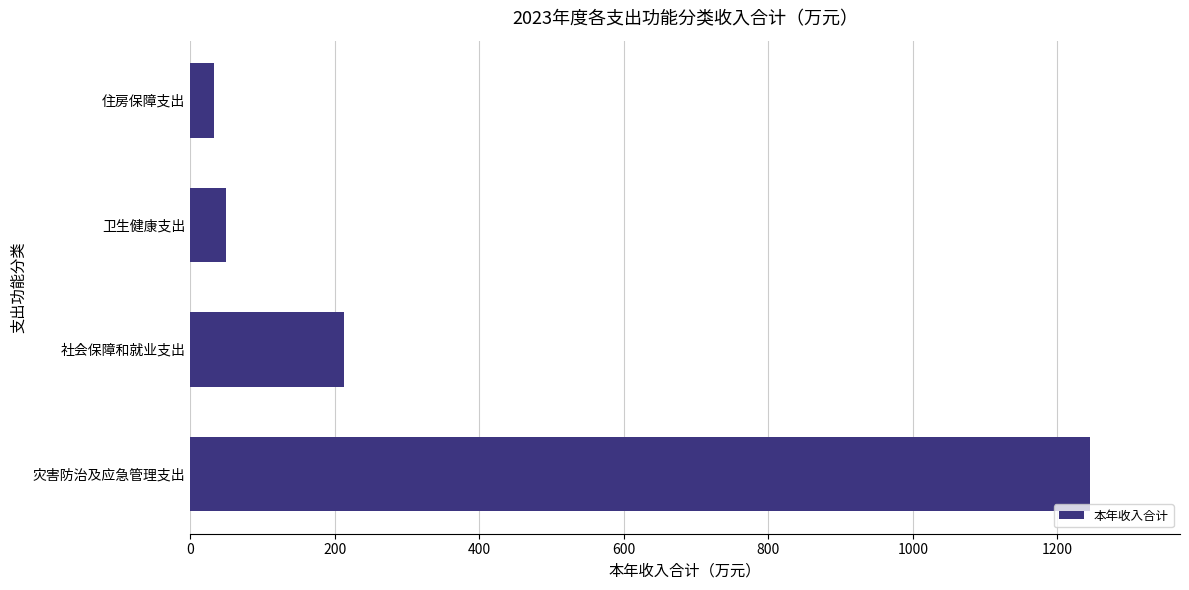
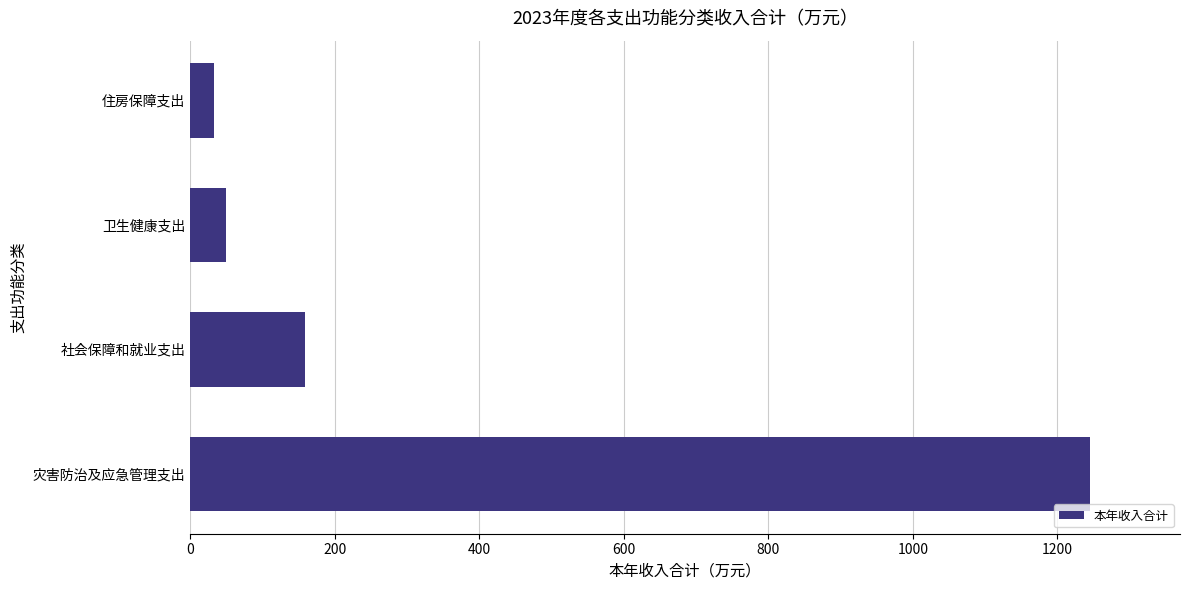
社会保障和就业支出: 210 -> 160
